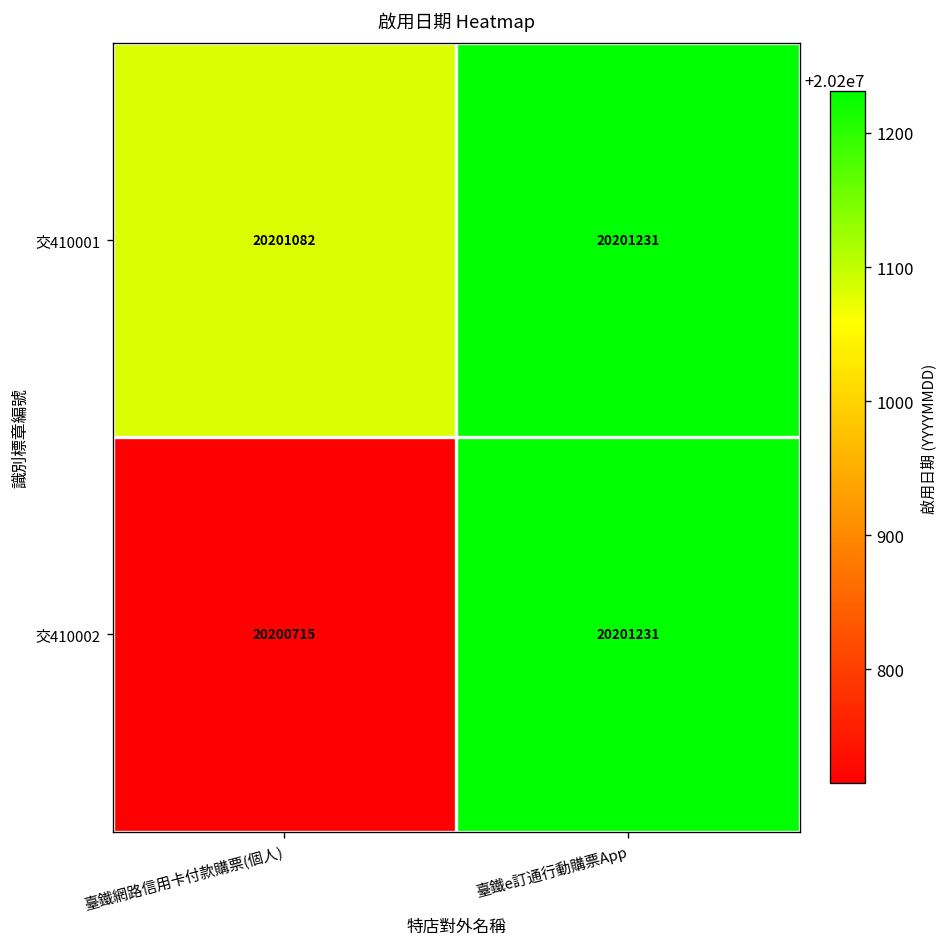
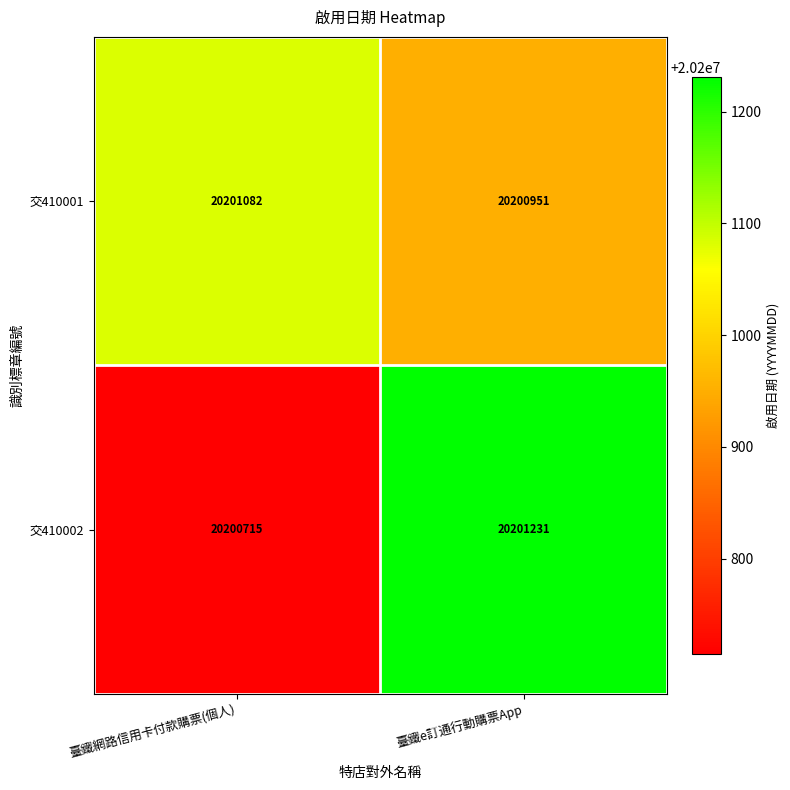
交410001, 臺鐵e訂通行動購票App: 20201231 -> 20200951
